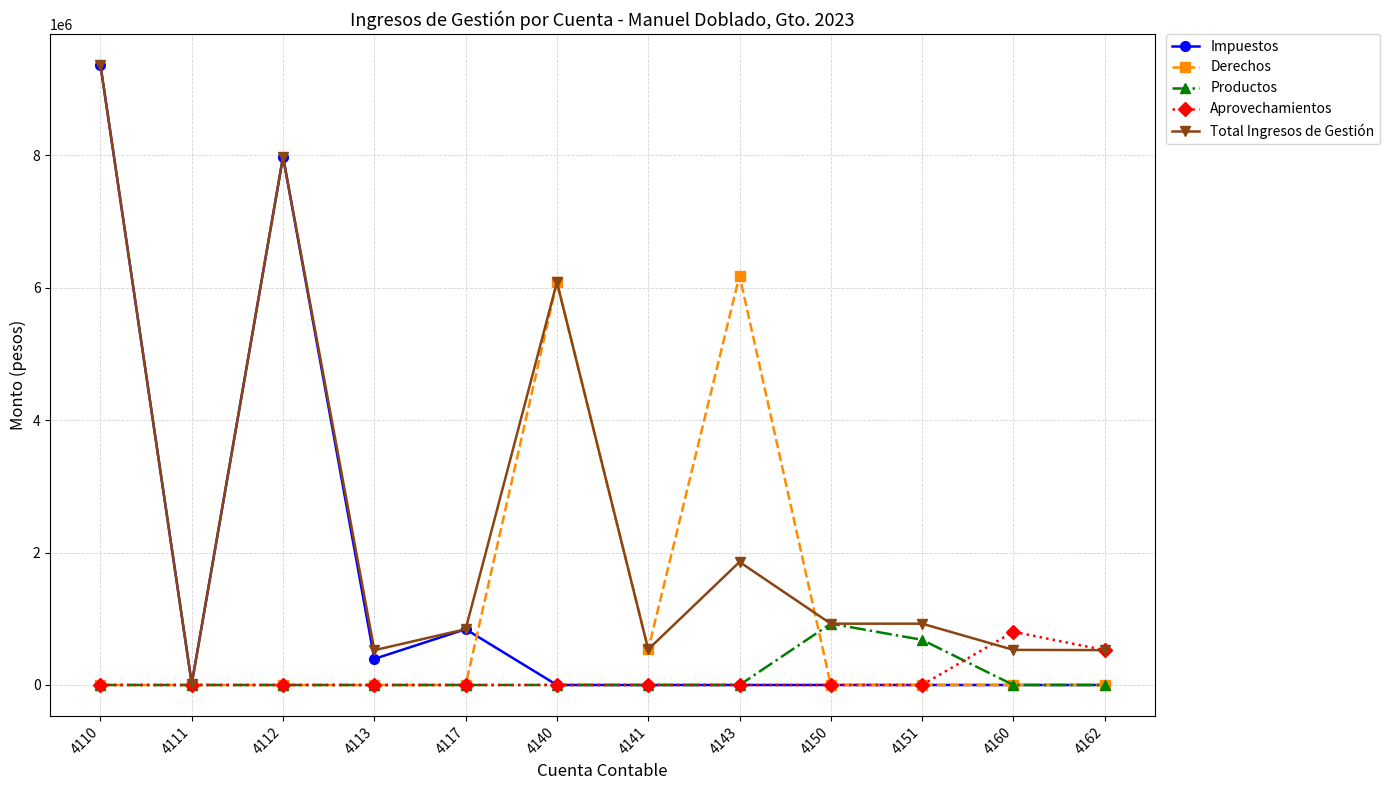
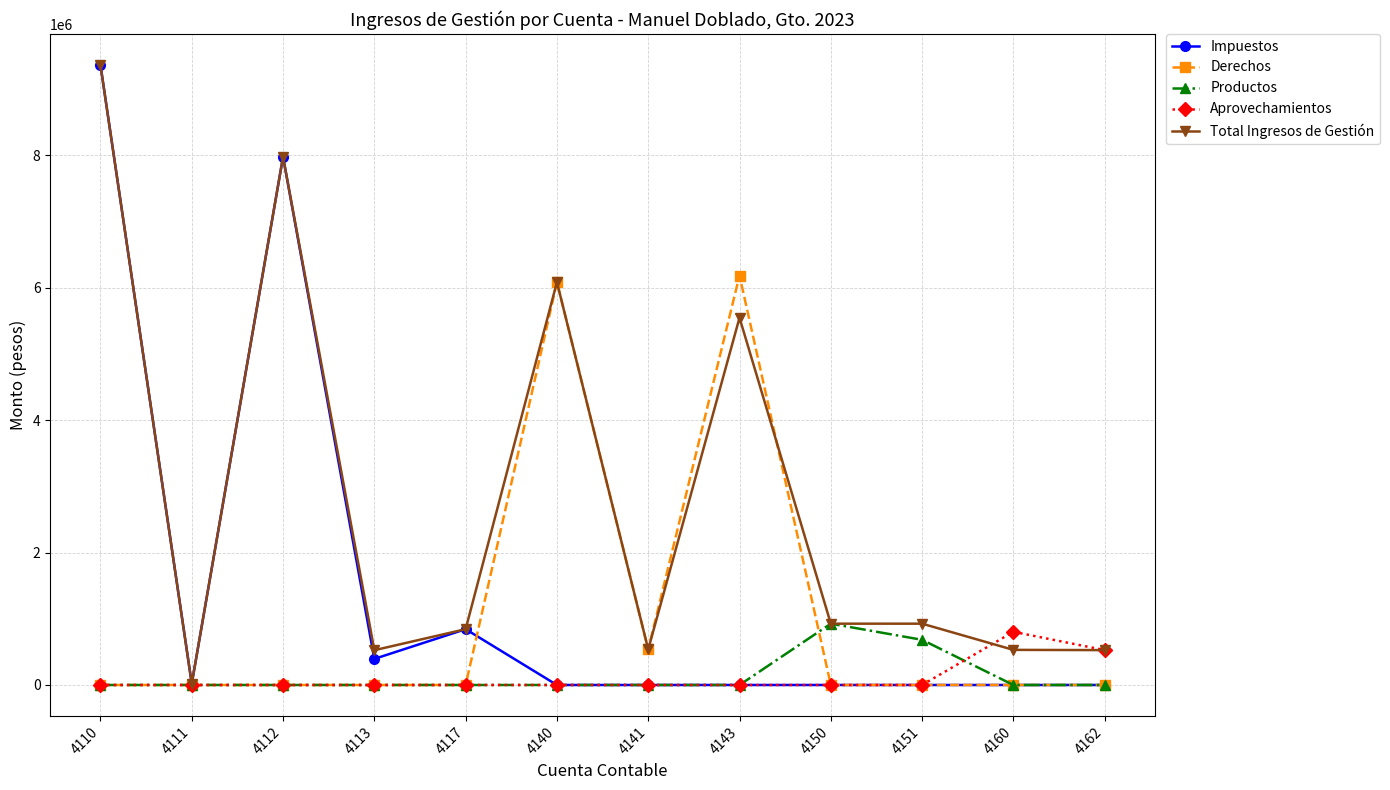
Total Ingresos de Gestión, 4143: 1900000 -> 5500000
